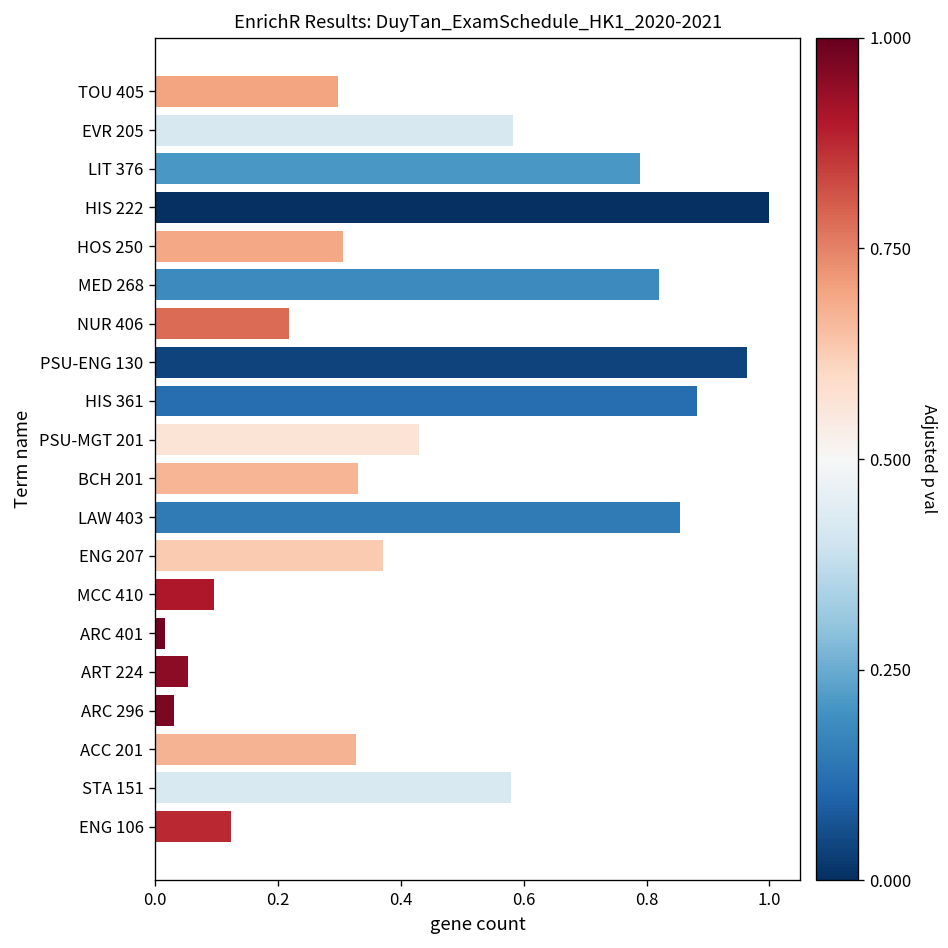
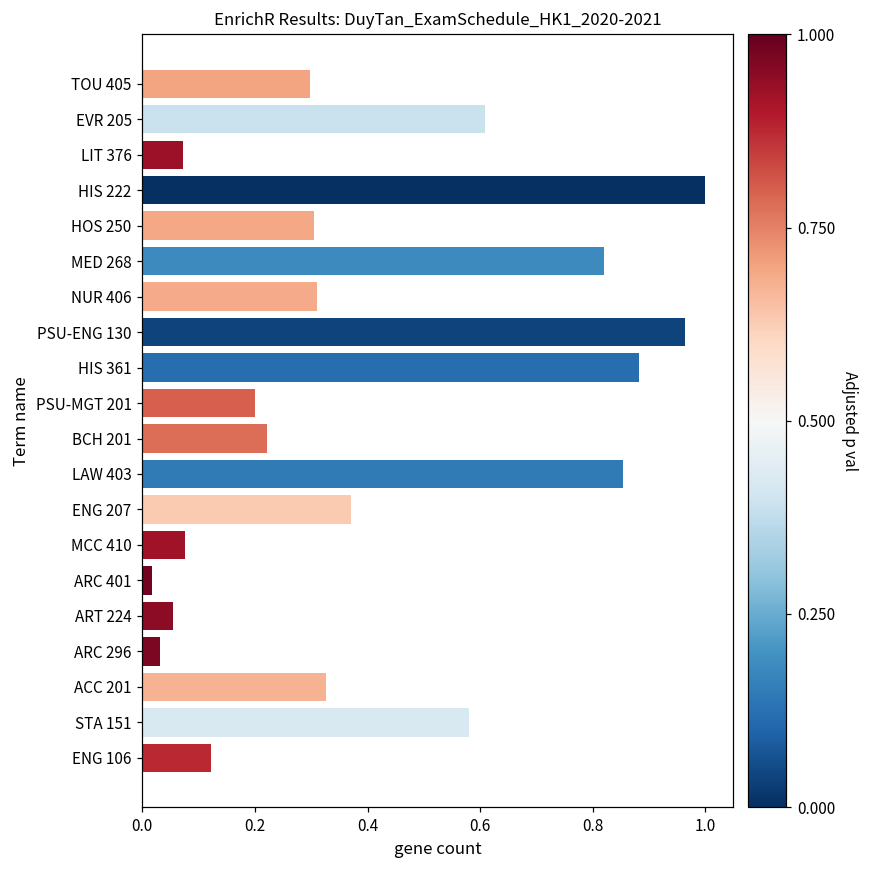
EVR 205: 0.58 -> 0.61
LIT 376: 0.79 -> 0.07
NUR 406: 0.22 -> 0.31
PSU-MGT 201: 0.43 -> 0.20
BCH 201: 0.33 -> 0.22
MCC 410: 0.10 -> 0.08
